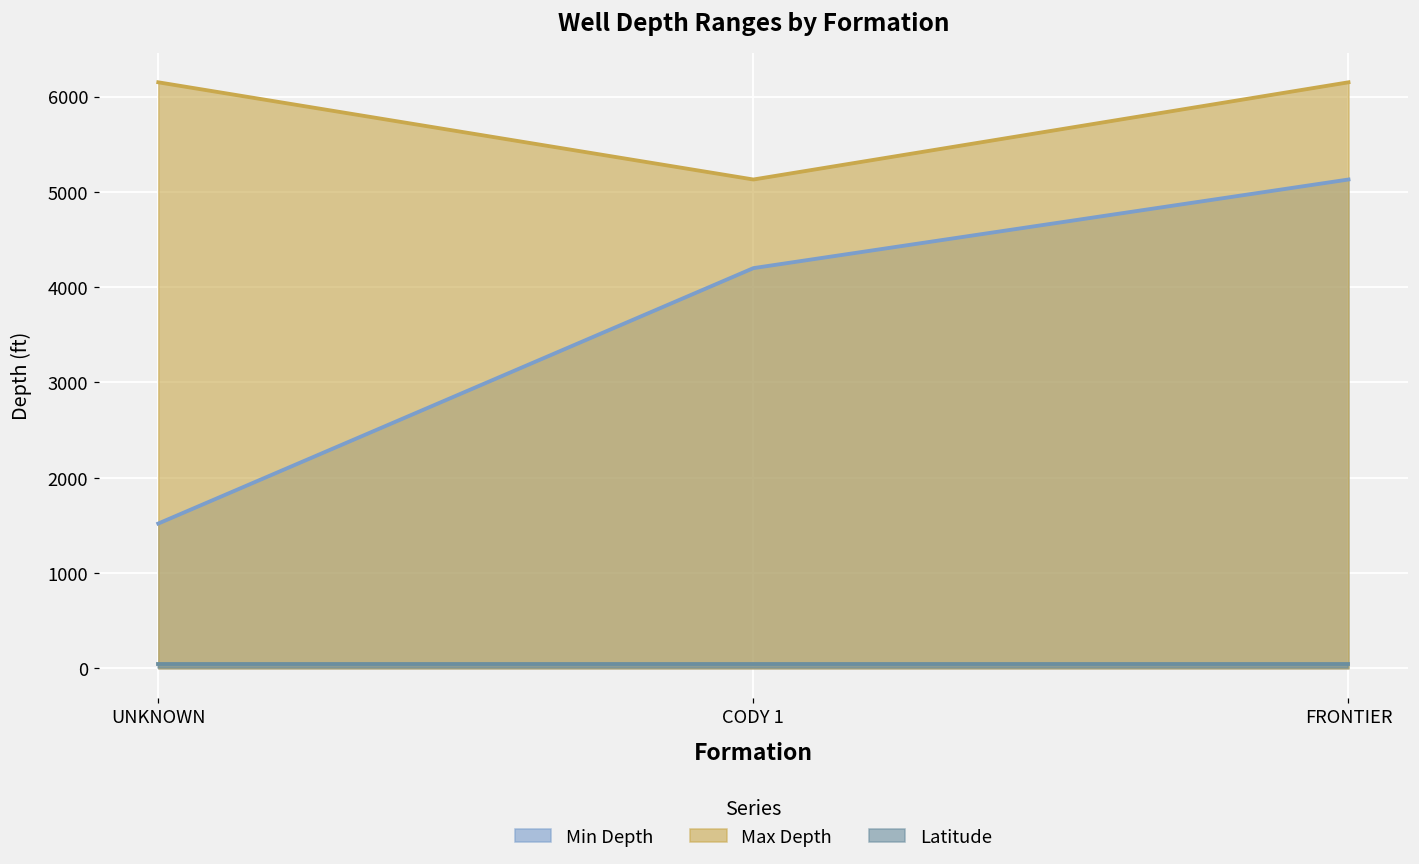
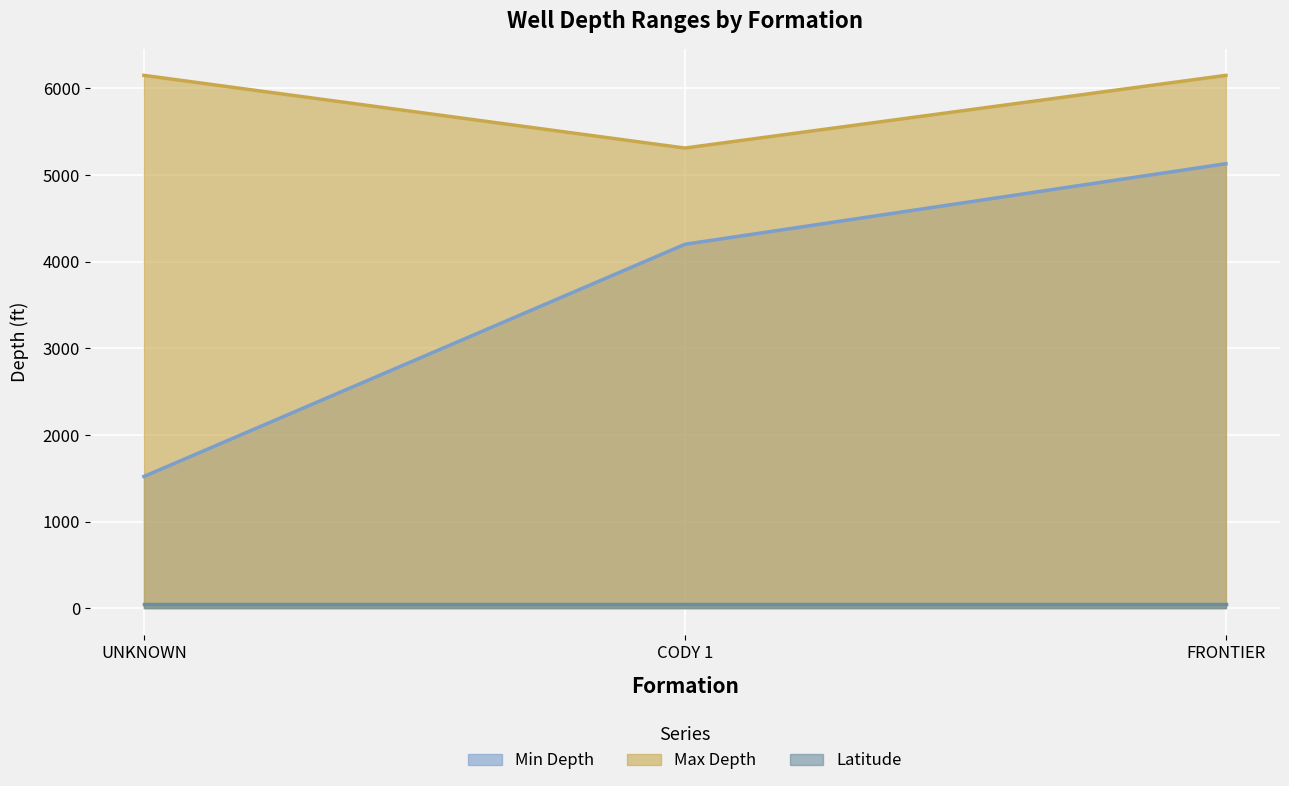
Max Depth, CODY 1: 5100 -> 5300
